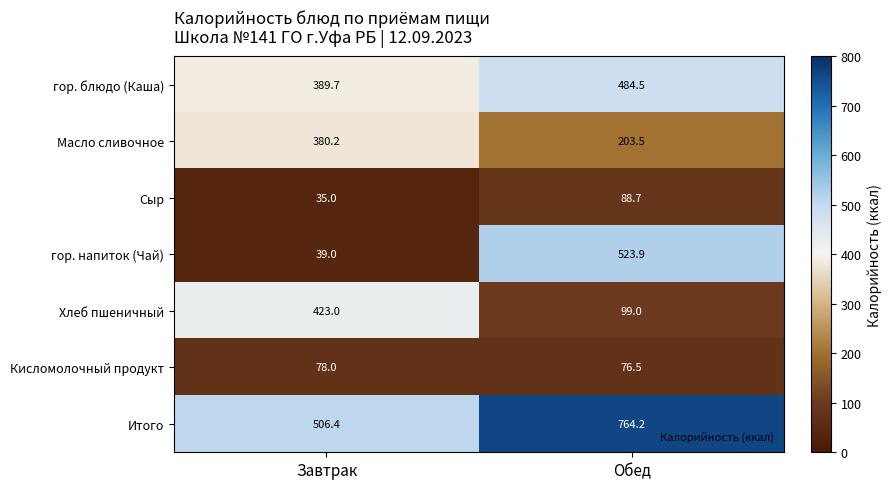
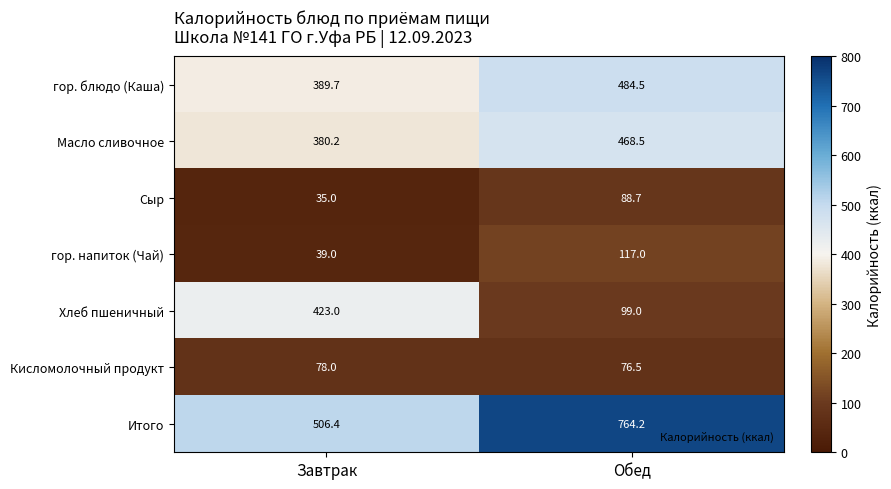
Масло сливочное, Обед: 203.5 -> 468.5
гор. напиток (Чай), Обед: 523.9 -> 117.0
